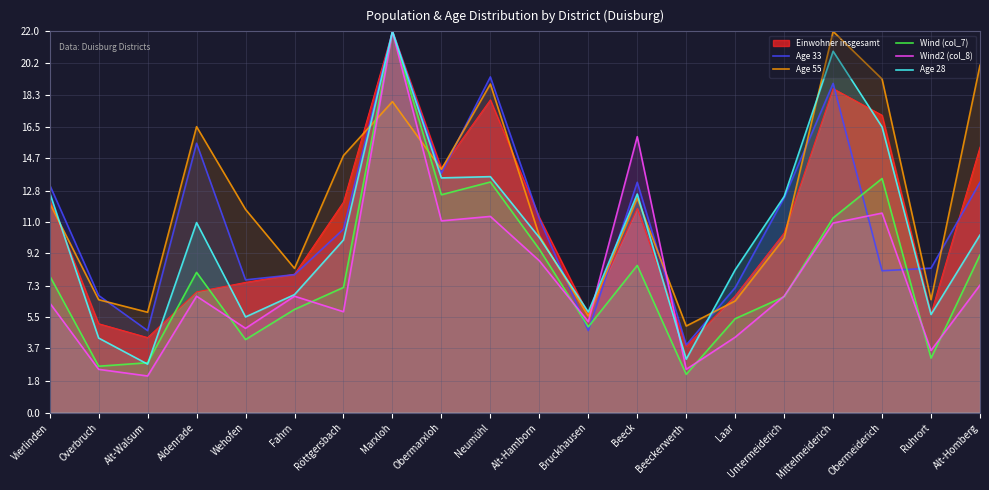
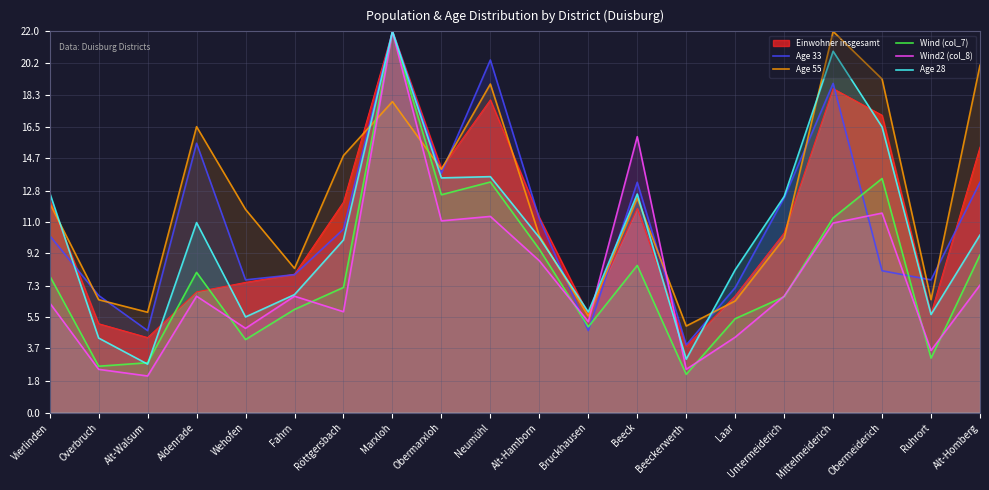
Age 33, Vierlinden: 13.1 -> 10.2
Age 33, Neumühl: 19.4 -> 20.3
Age 33, Ruhrort: 8.3 -> 7.7
